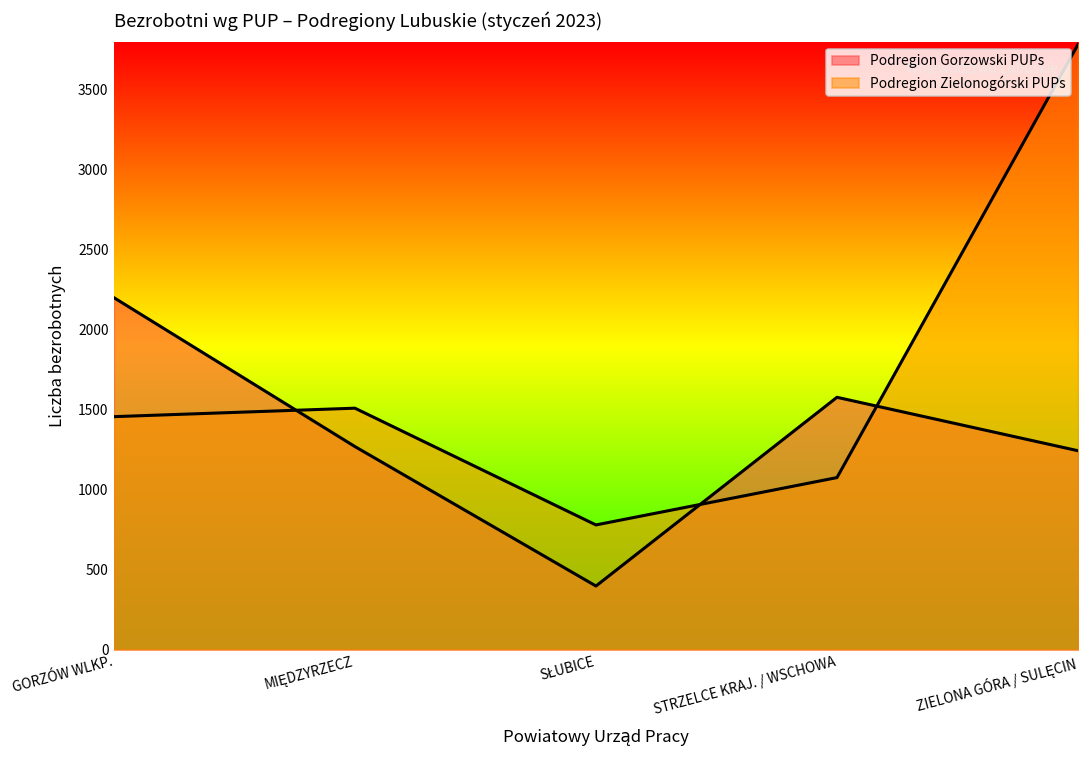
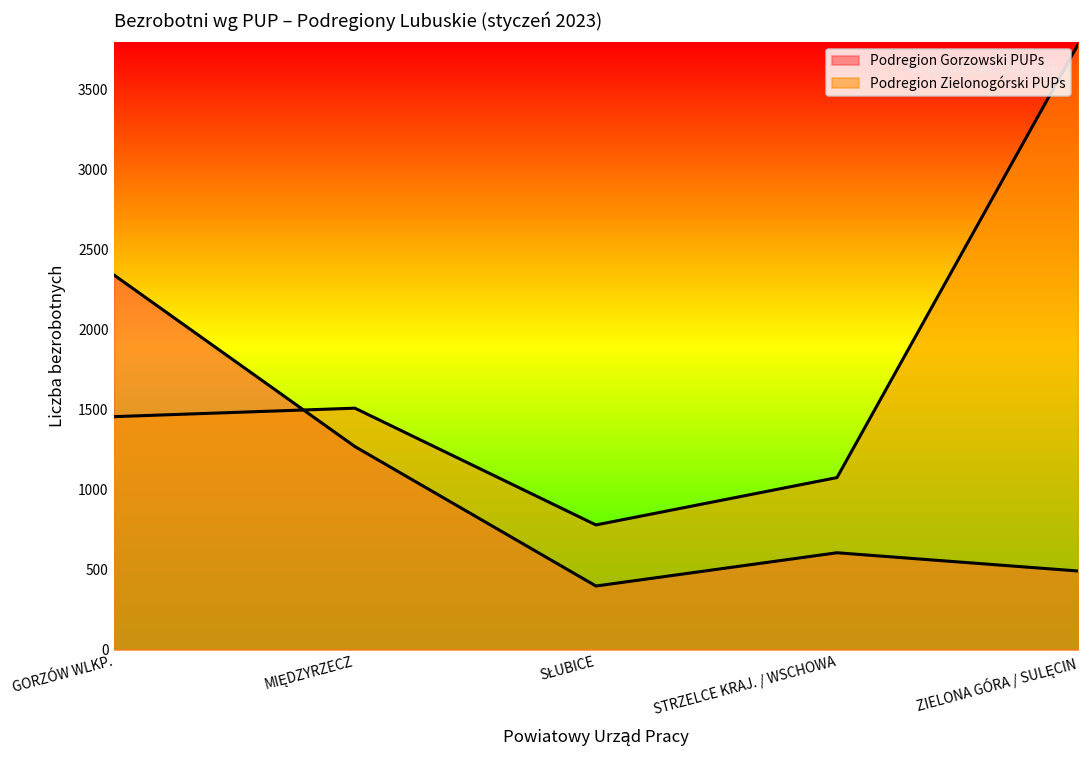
Podregion Gorzowski PUPs, GORZÓW WLKP.: 2200 -> 2340
Podregion Gorzowski PUPs, STRZELCE KRAJ. / WSCHOWA: 1580 -> 610
Podregion Gorzowski PUPs, ZIELONA GÓRA / SULĘCIN: 1240 -> 490
